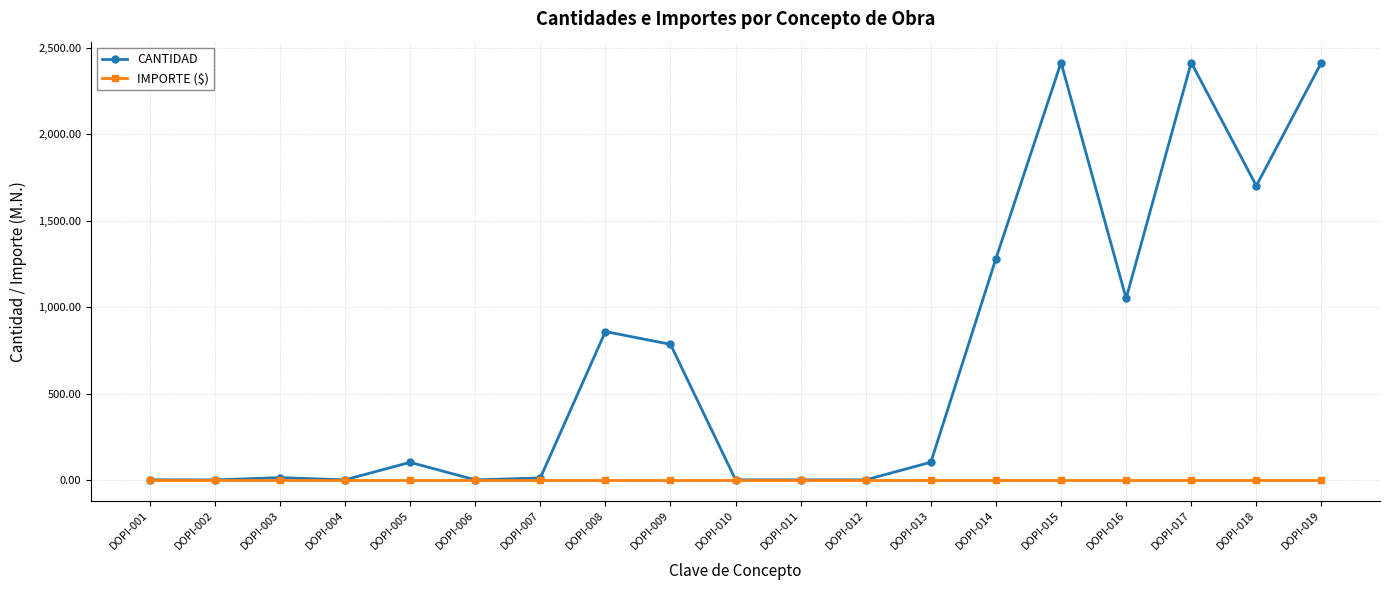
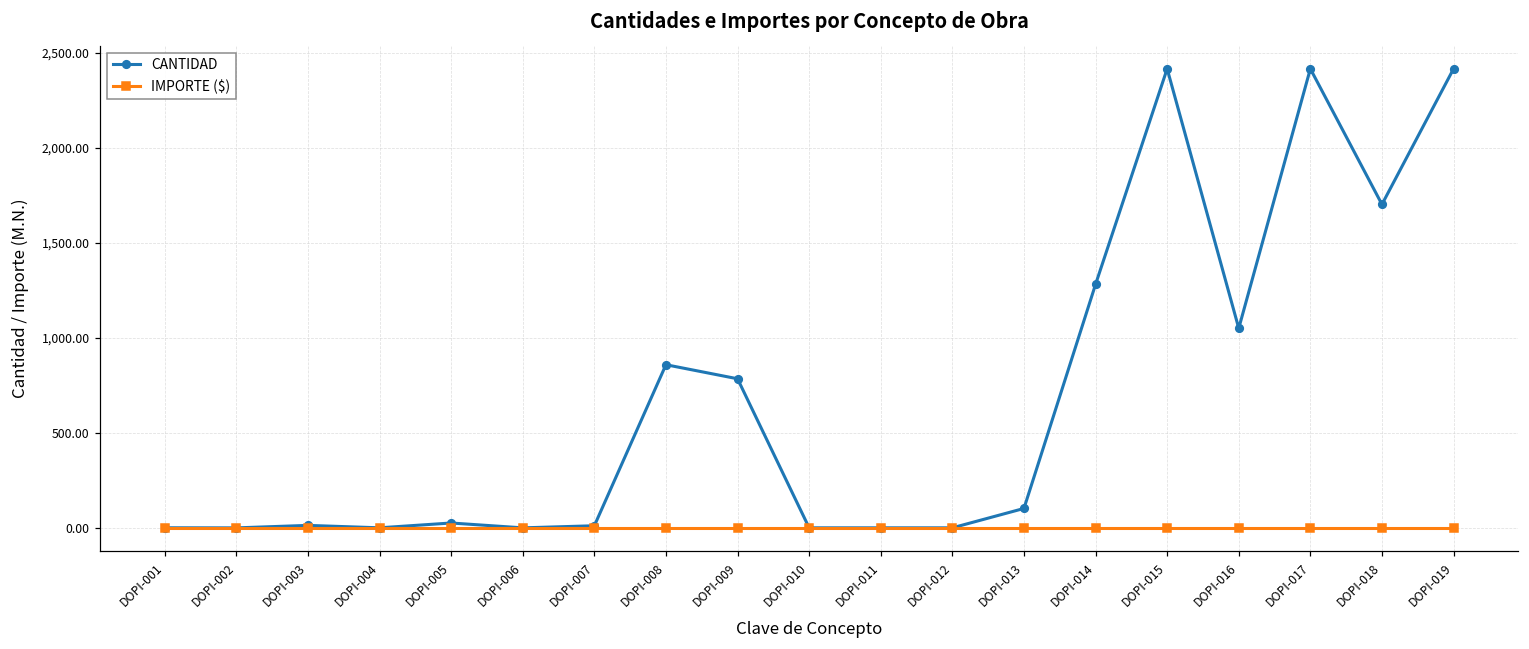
CANTIDAD, DOPI-005: 100 -> 30
